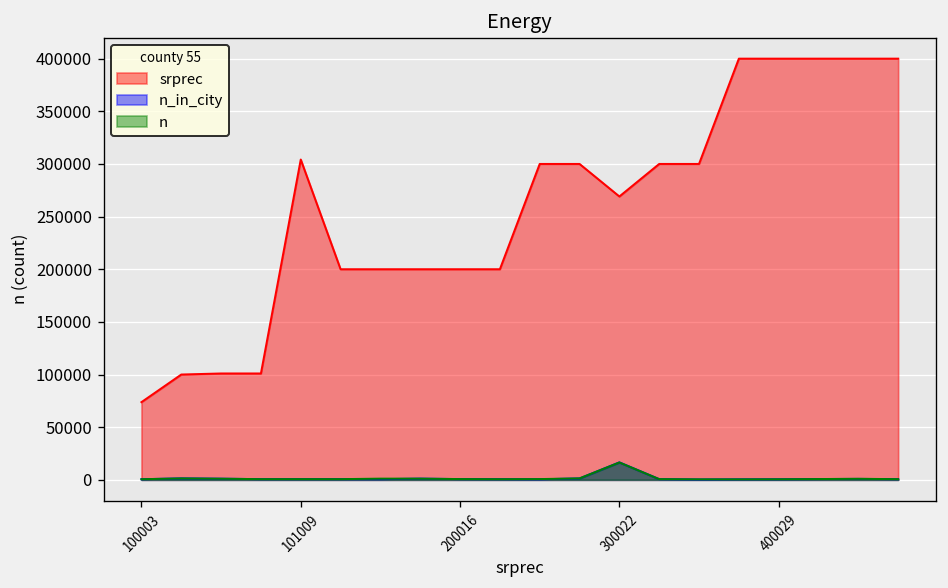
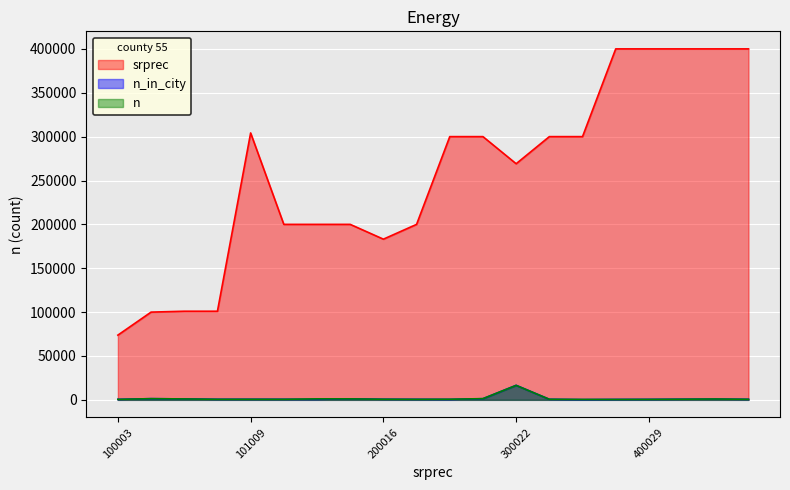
srprec, 200016: 200000 -> 180000
